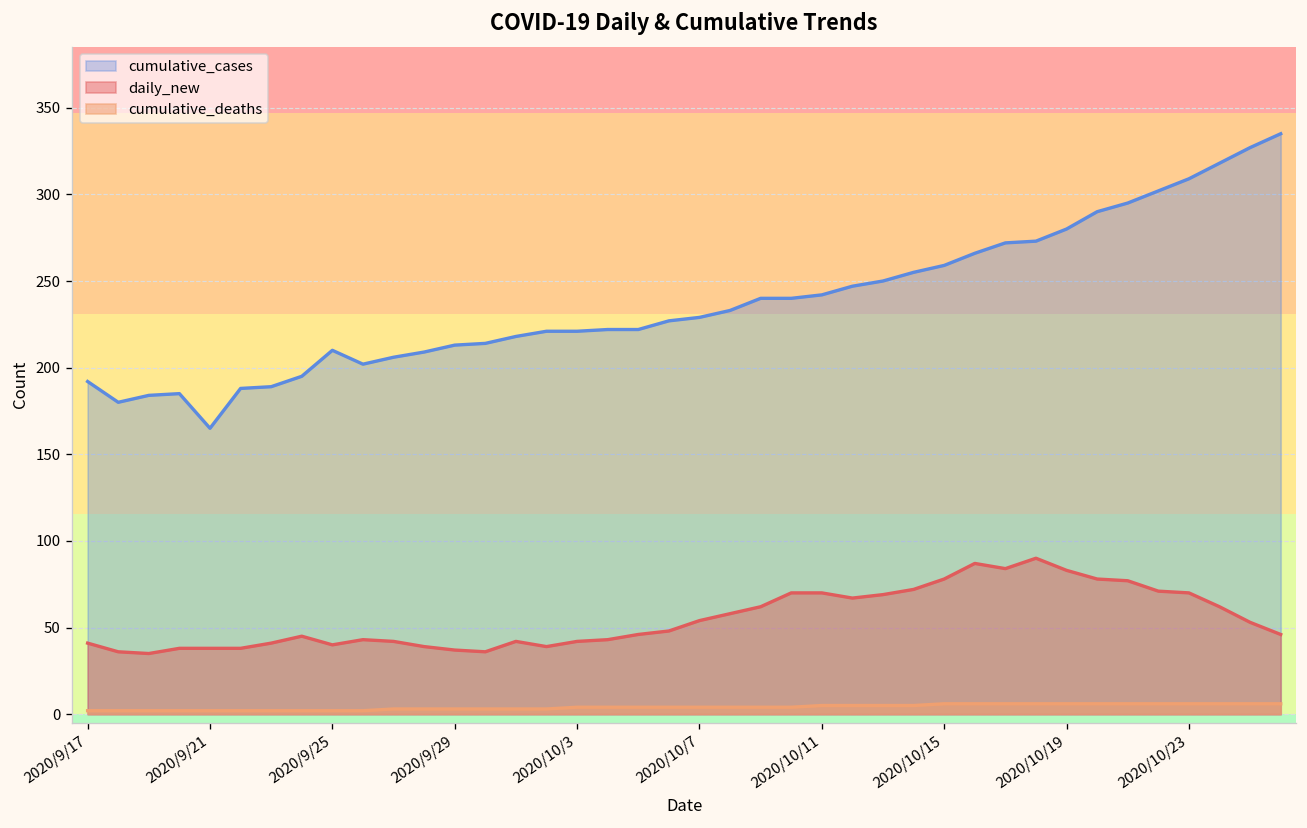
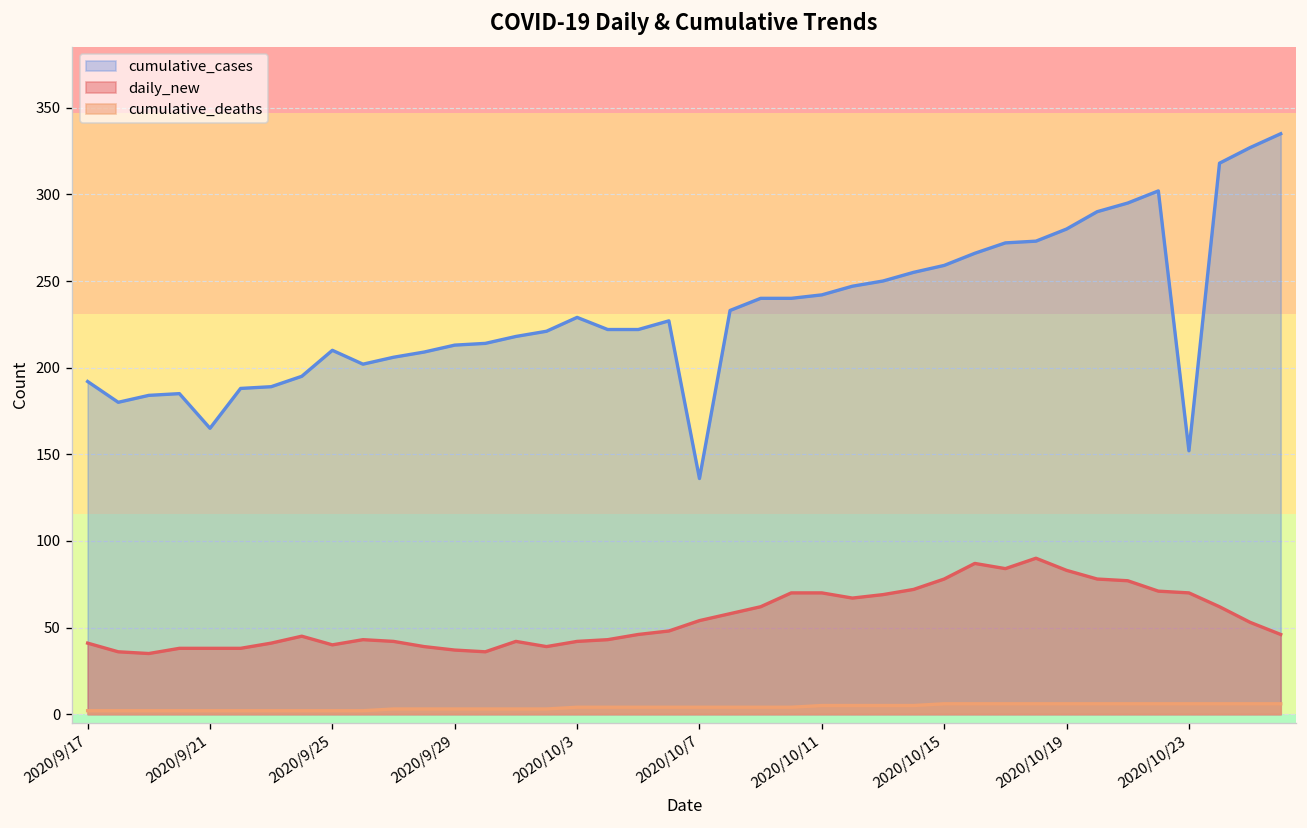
cumulative_cases, 2020/10/3: 221 -> 229
cumulative_cases, 2020/10/7: 229 -> 136
cumulative_cases, 2020/10/23: 309 -> 152
